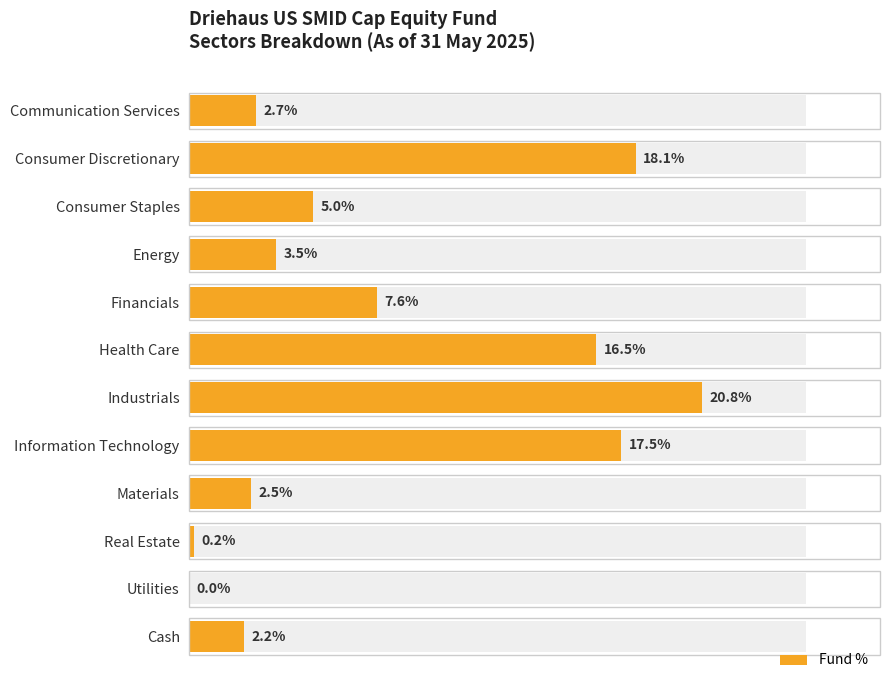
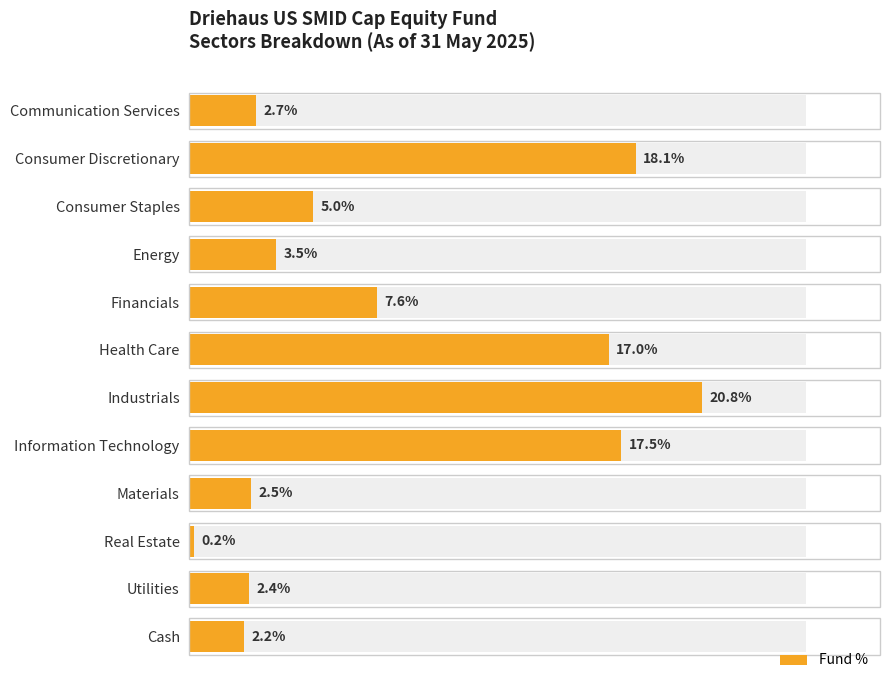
Fund %, Health Care: 16.5% -> 17.0%
Fund %, Utilities: 0.0% -> 2.4%
